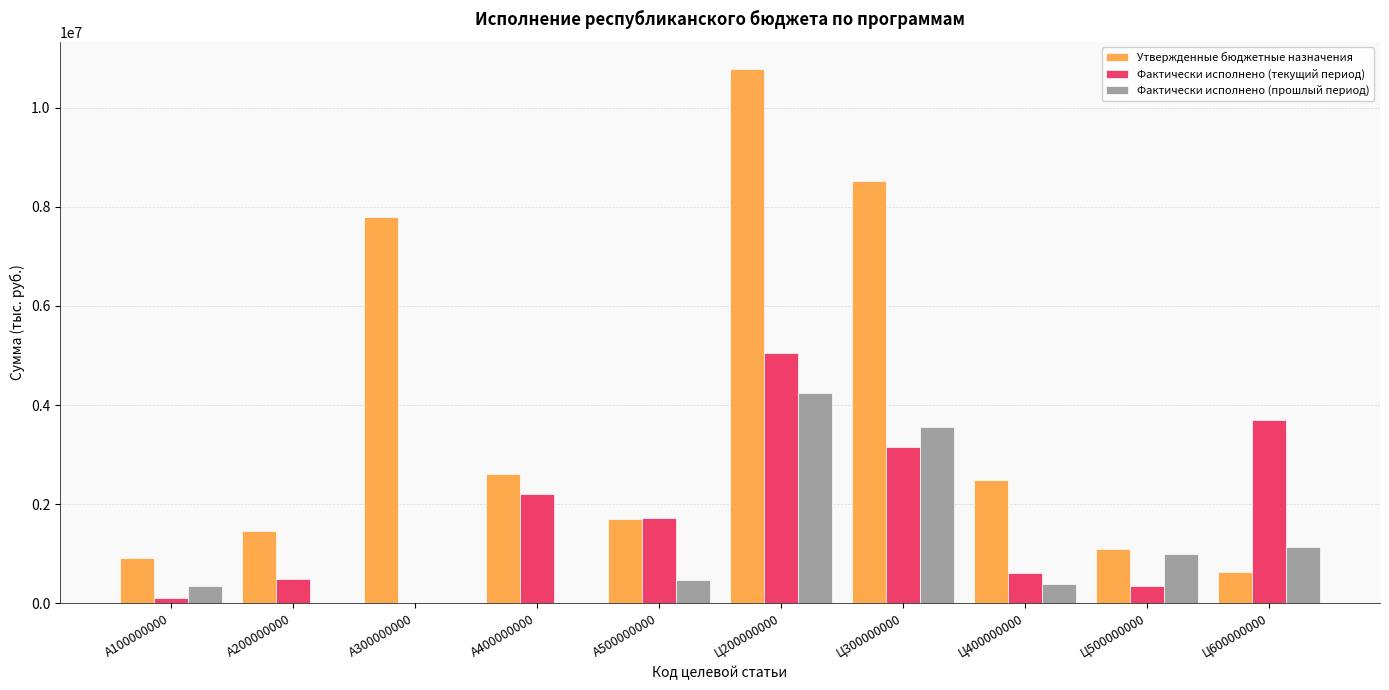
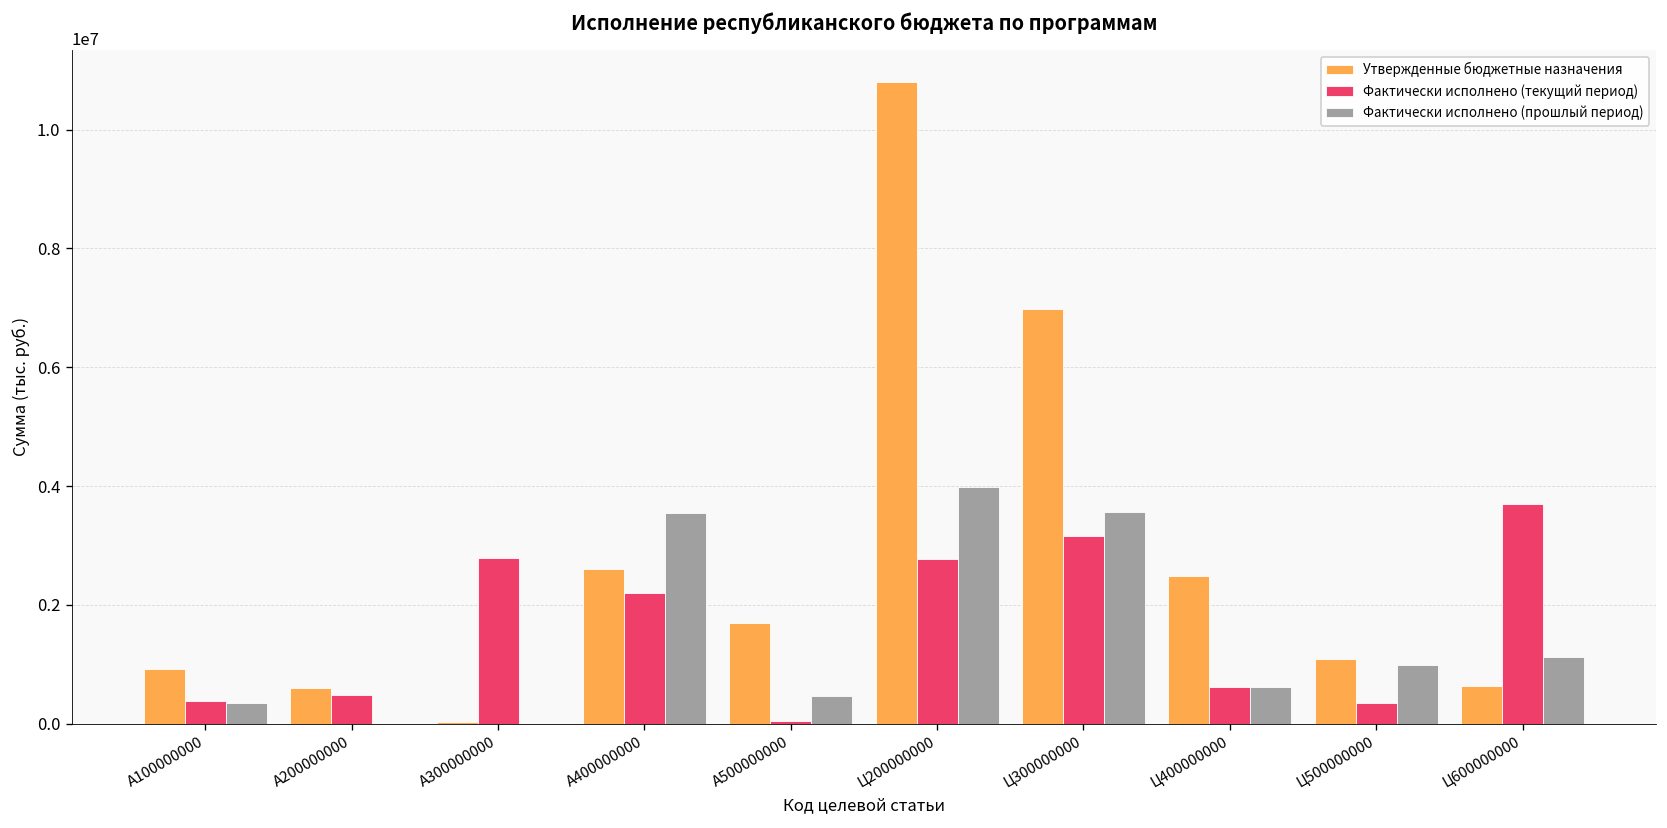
Фактически исполнено (текущий период), A100000000: 100000 -> 400000
Утвержденные бюджетные назначения, A200000000: 1500000 -> 600000
Утвержденные бюджетные назначения, A300000000: 7800000 -> 0
Фактически исполнено (текущий период), A300000000: 0 -> 2800000
Фактически исполнено (прошлый период), A400000000: 0 -> 3500000
Фактически исполнено (текущий период), A500000000: 1700000 -> 0
Фактически исполнено (текущий период), Ц200000000: 5100000 -> 2800000
Фактически исполнено (прошлый период), Ц200000000: 4300000 -> 4000000
Утвержденные бюджетные назначения, Ц300000000: 8500000 -> 7000000
Фактически исполнено (прошлый период), Ц400000000: 400000 -> 600000
